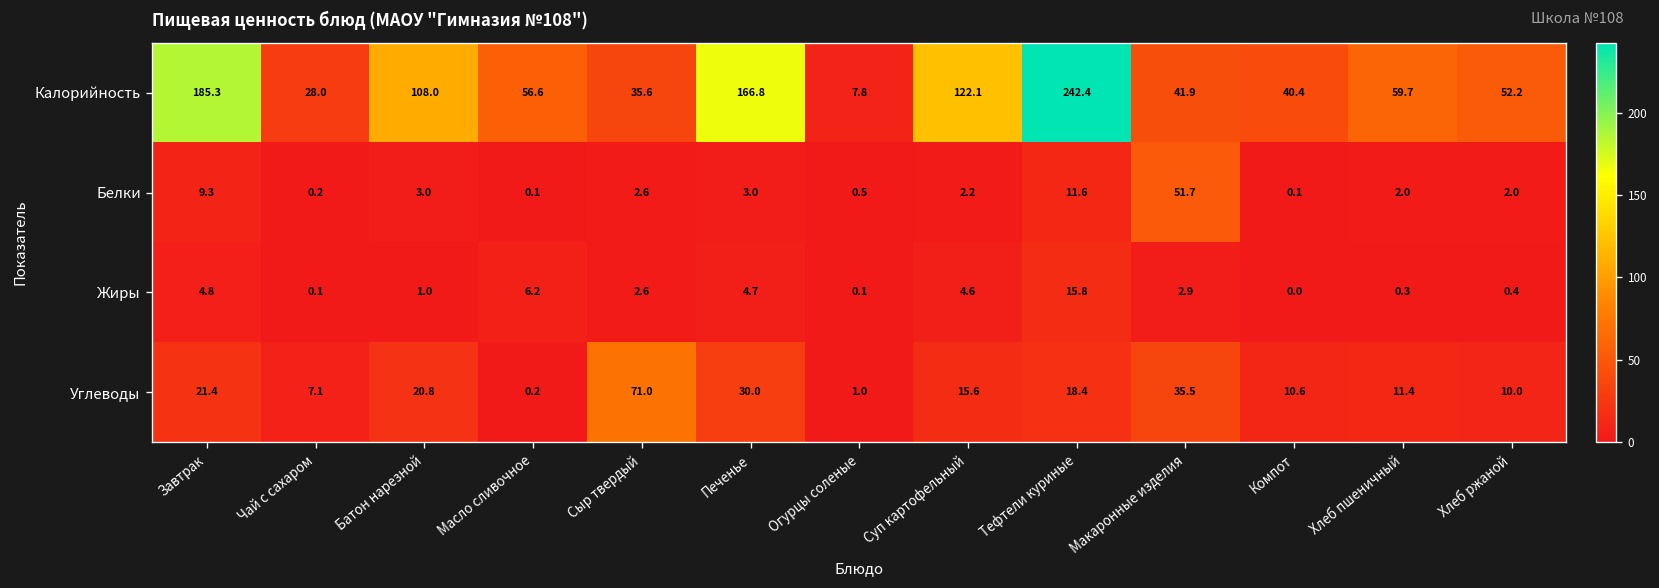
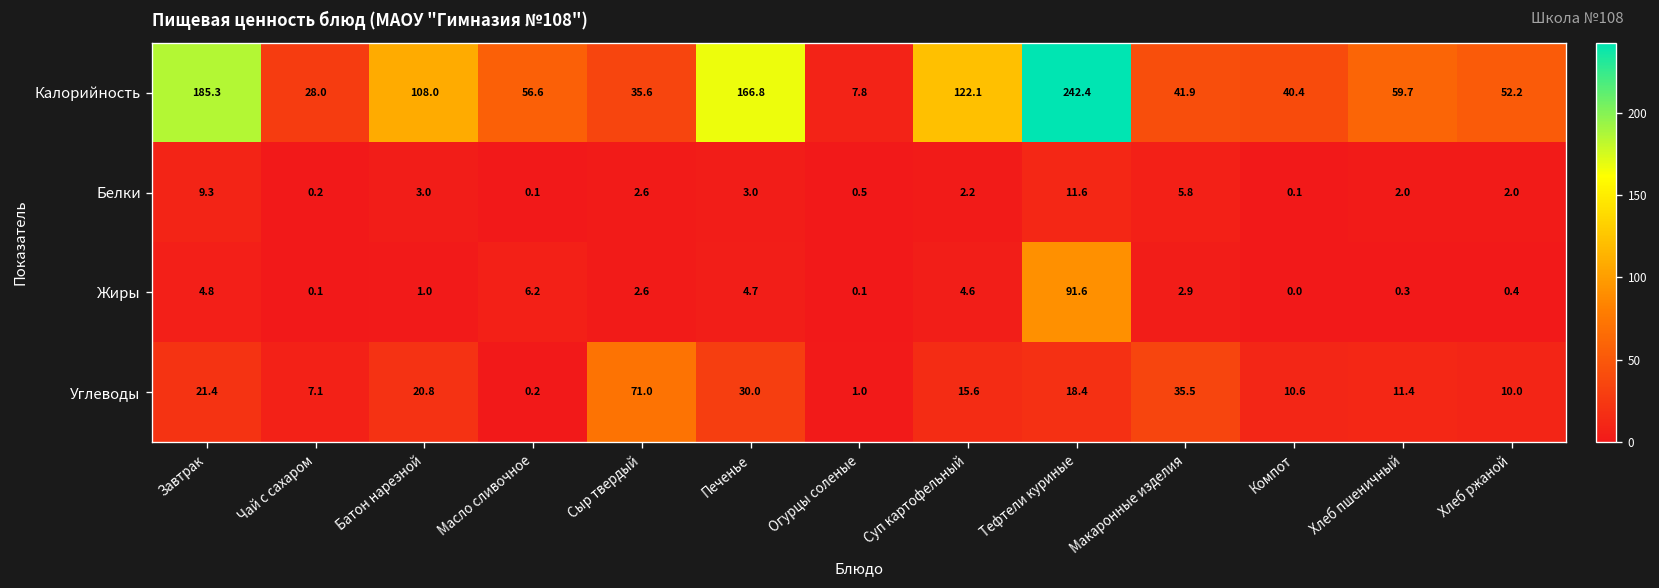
Белки, Макаронные изделия: 51.7 -> 5.8
Жиры, Тефтели куриные: 15.8 -> 91.6
